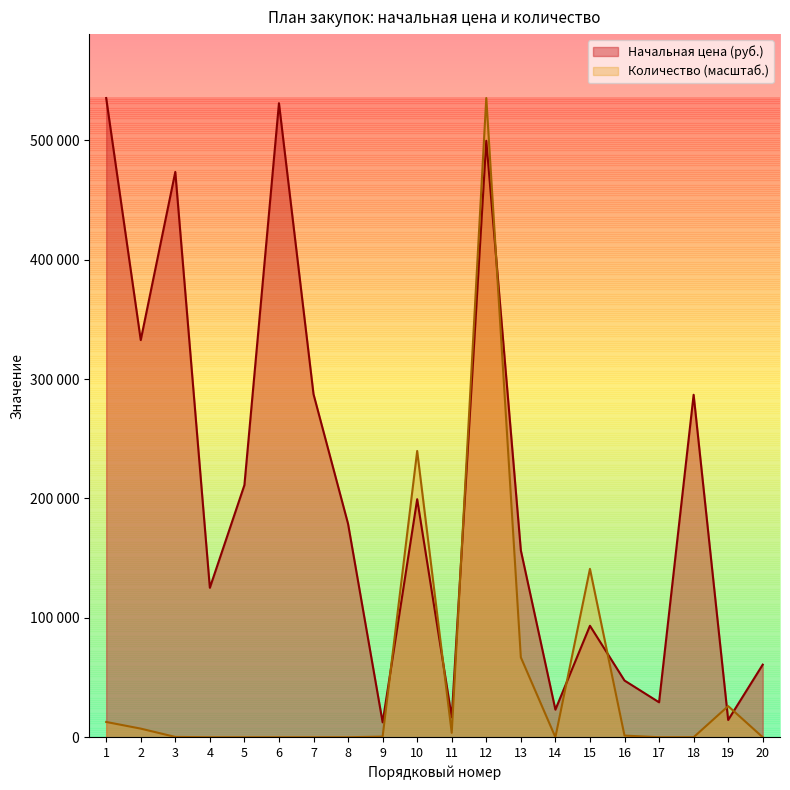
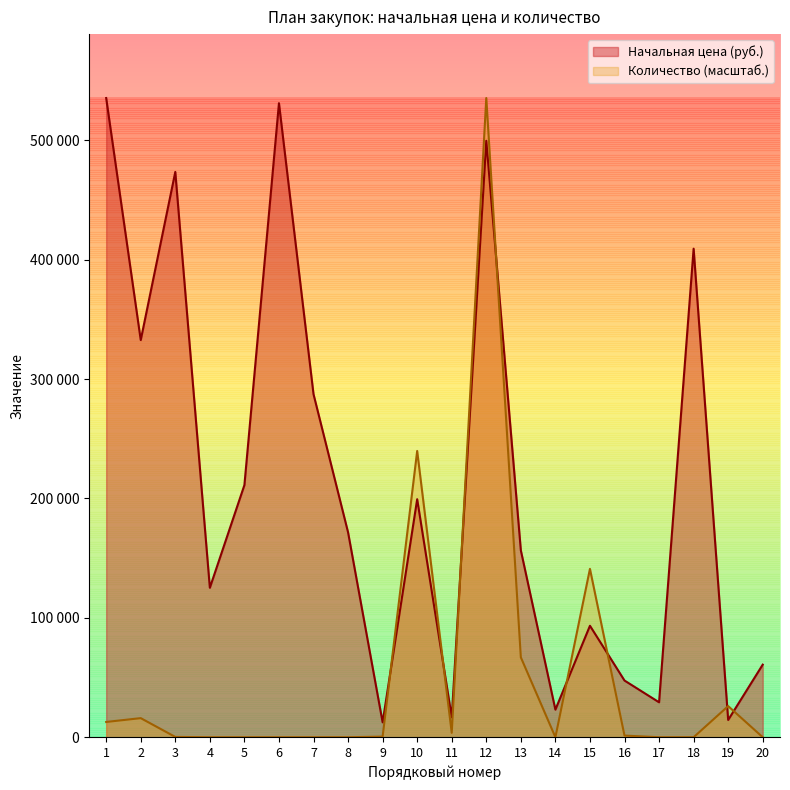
Количество (масштаб.), 2: 7000 -> 16000
Начальная цена (руб.), 8: 179000 -> 172000
Начальная цена (руб.), 18: 287000 -> 409000
